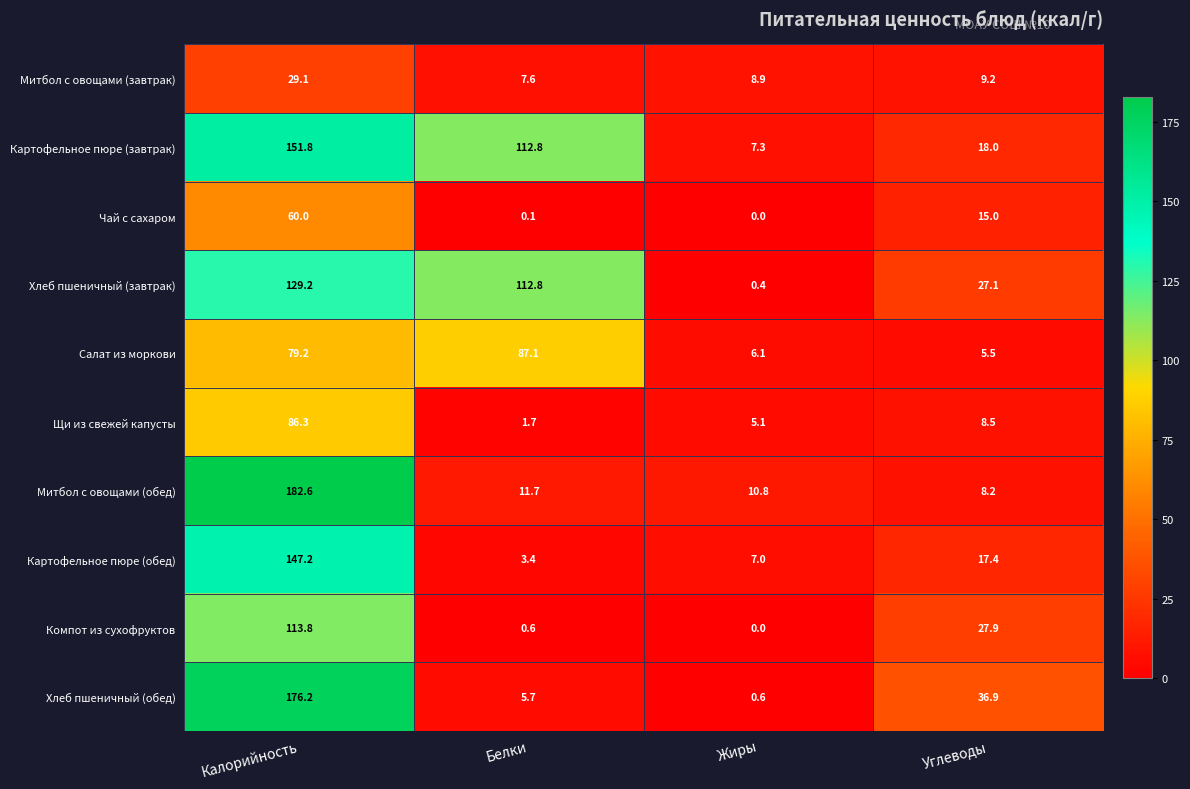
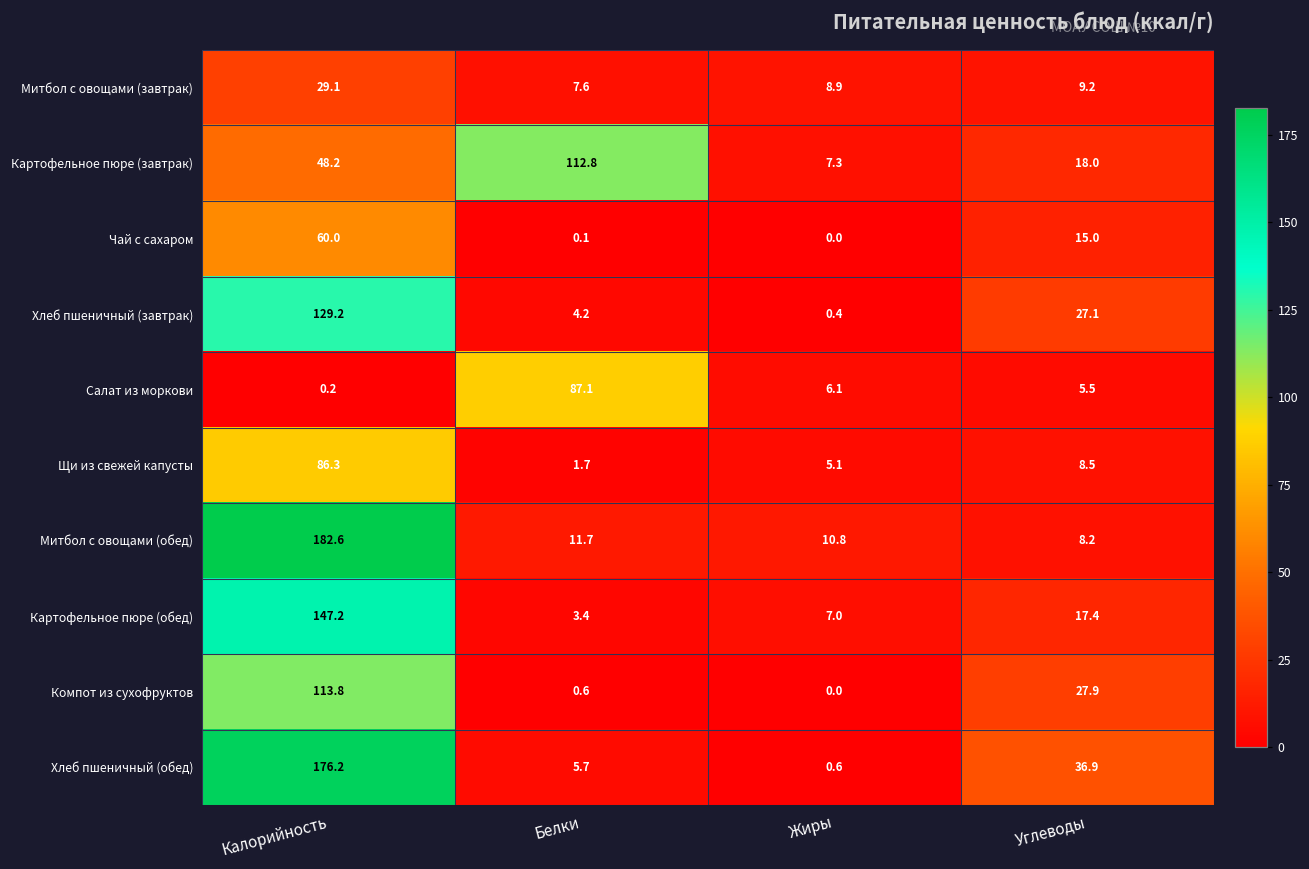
Картофельное пюре (завтрак), Калорийность: 151.8 -> 48.2
Хлеб пшеничный (завтрак), Белки: 112.8 -> 4.2
Салат из моркови, Калорийность: 79.2 -> 0.2
